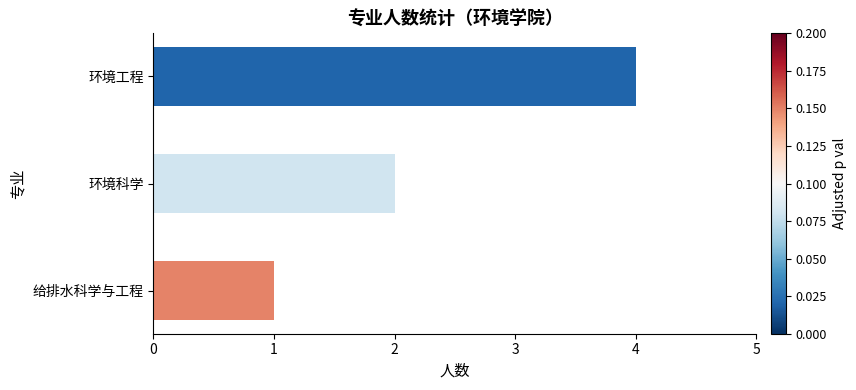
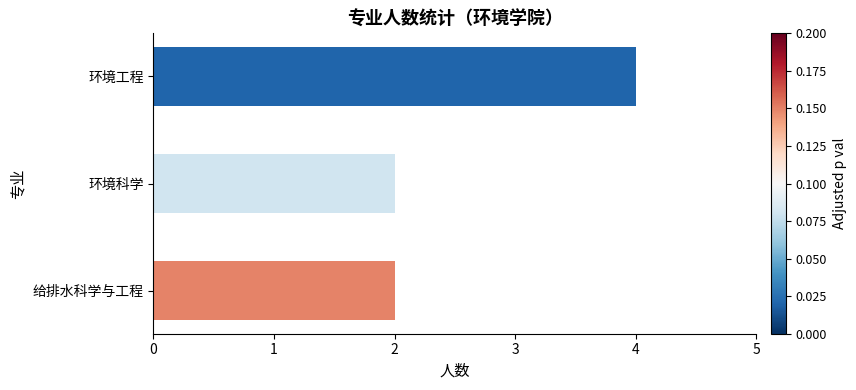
给排水科学与工程: 1 -> 2
